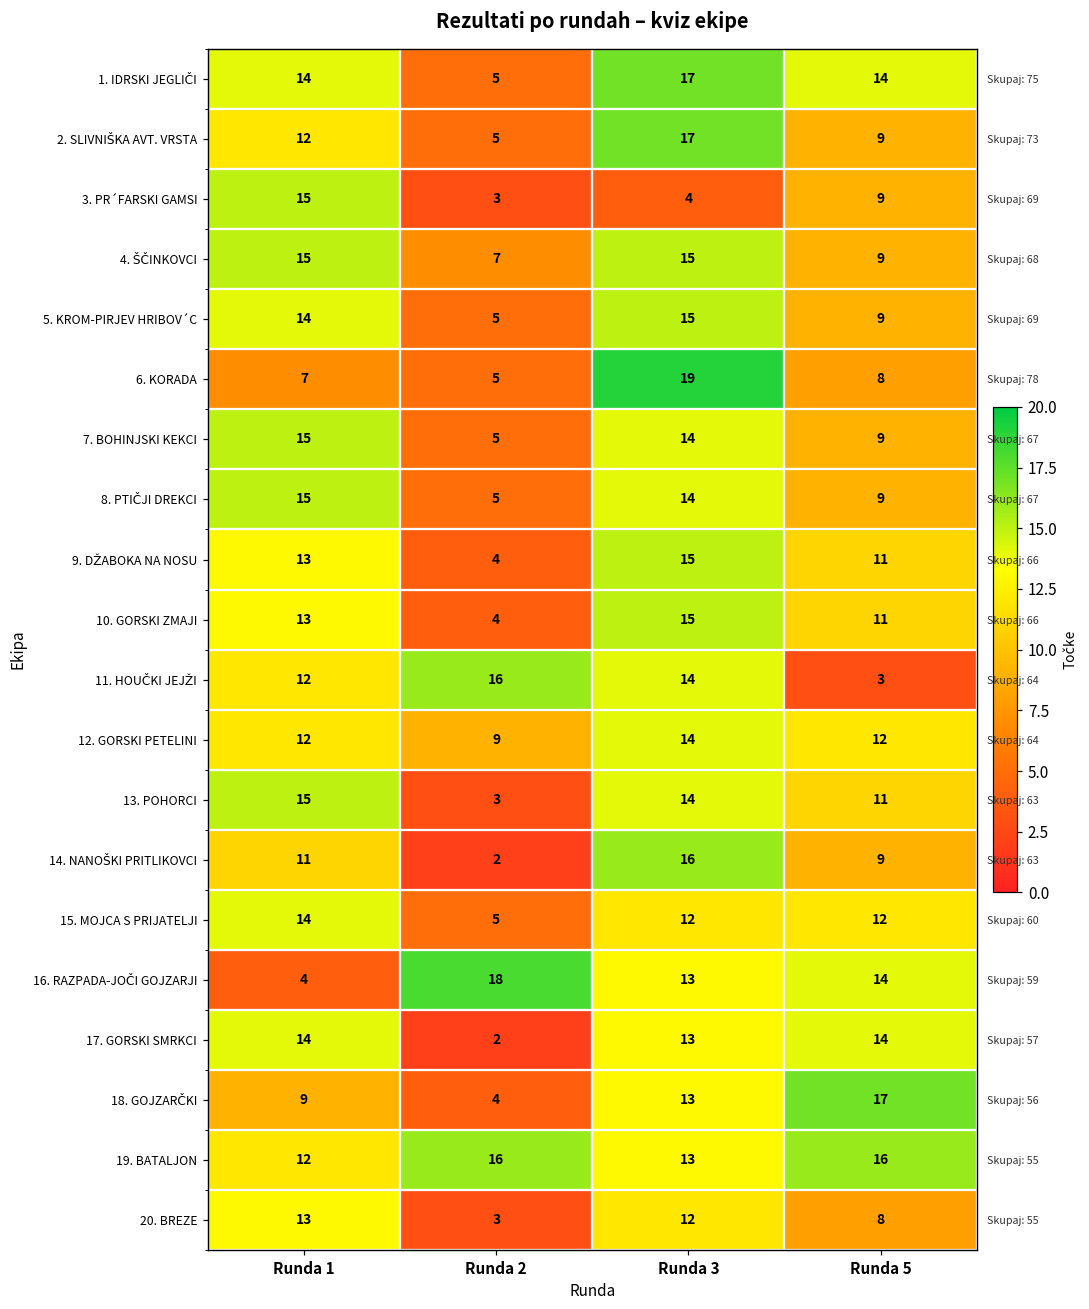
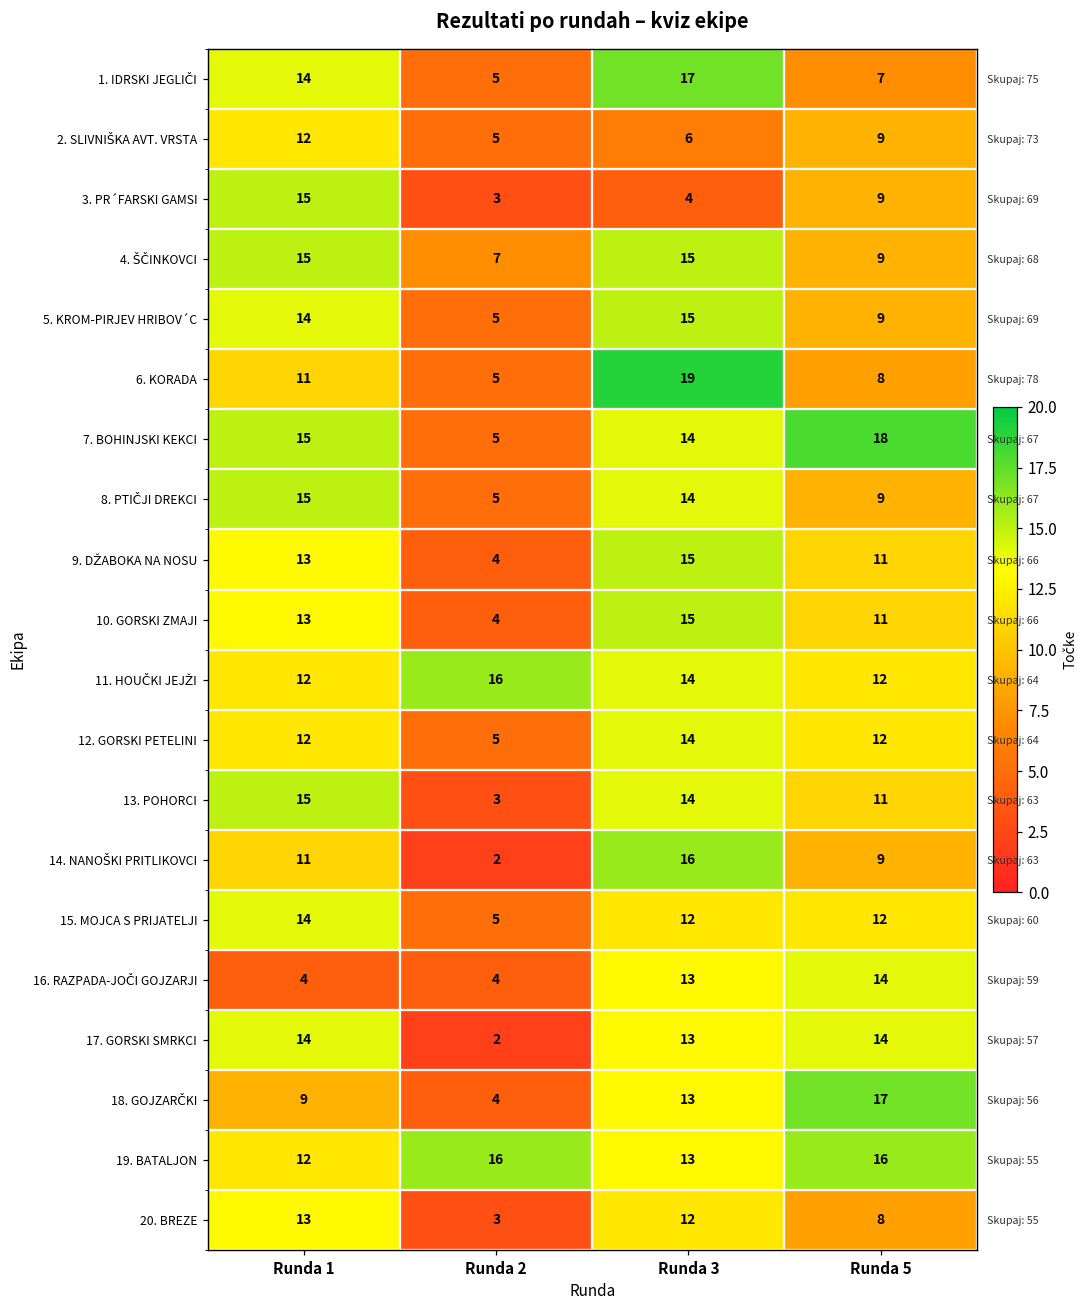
1. IDRSKI JEGLIČI, Runda 5: 14 -> 7
2. SLIVNIŠKA AVT. VRSTA, Runda 3: 17 -> 6
6. KORADA, Runda 1: 7 -> 11
7. BOHINJSKI KEKCI, Runda 5: 9 -> 18
11. HOUČKI JEJŽI, Runda 5: 3 -> 12
12. GORSKI PETELINI, Runda 2: 9 -> 5
16. RAZPADA-JOČI GOJZARJI, Runda 2: 18 -> 4
